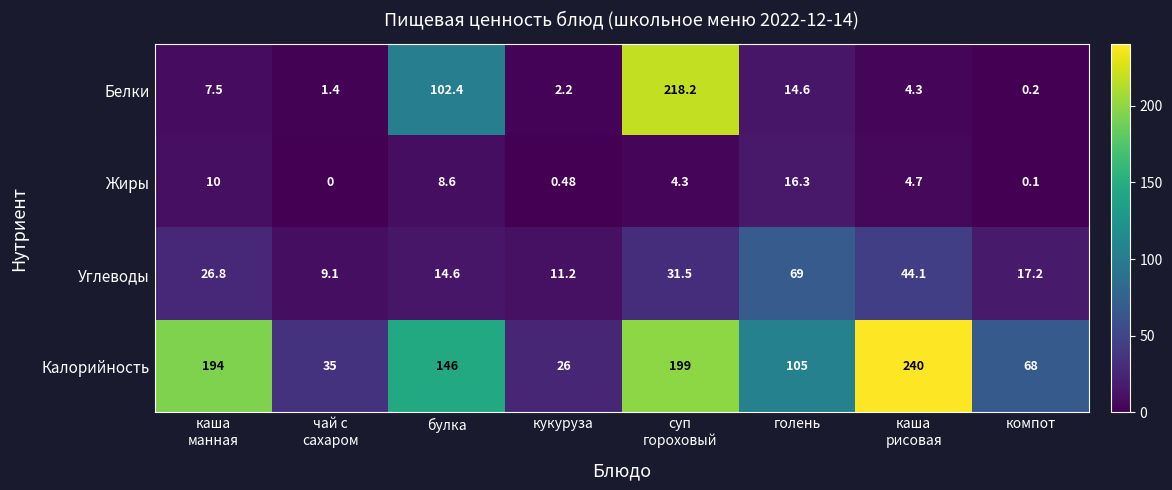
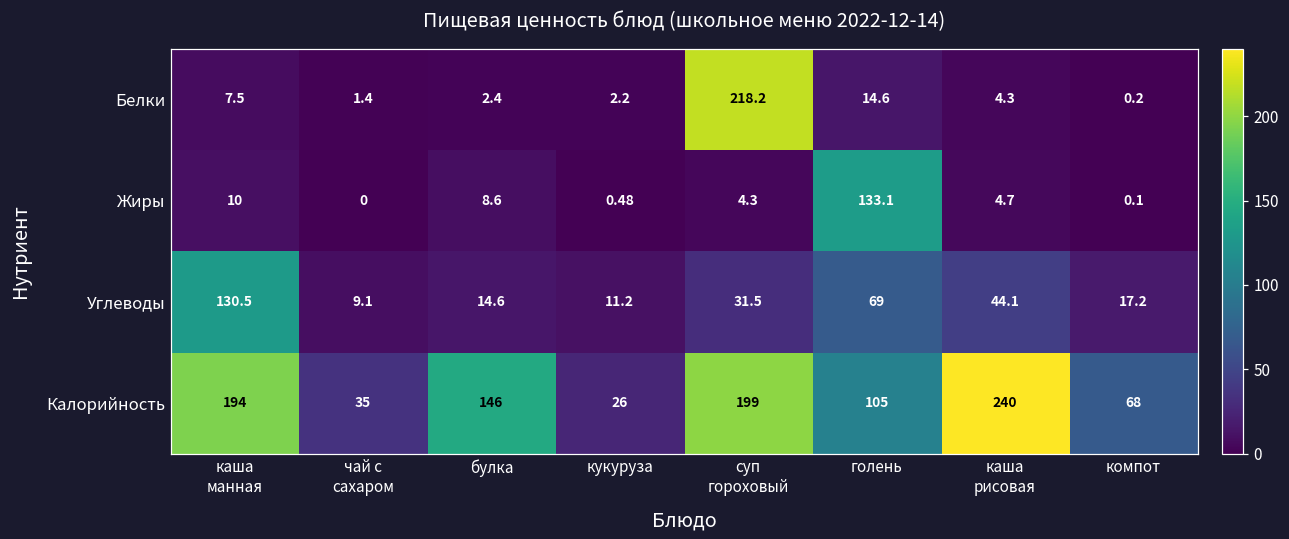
Белки, булка: 102.4 -> 2.4
Жиры, голень: 16.3 -> 133.1
Углеводы, каша манная: 26.8 -> 130.5
